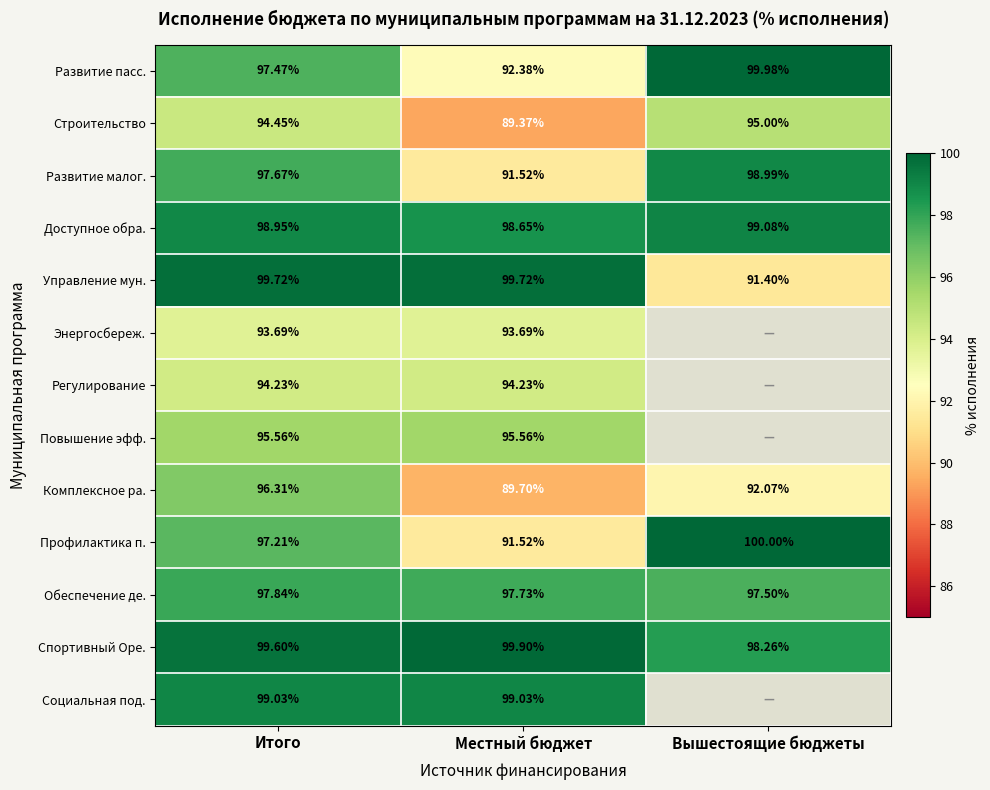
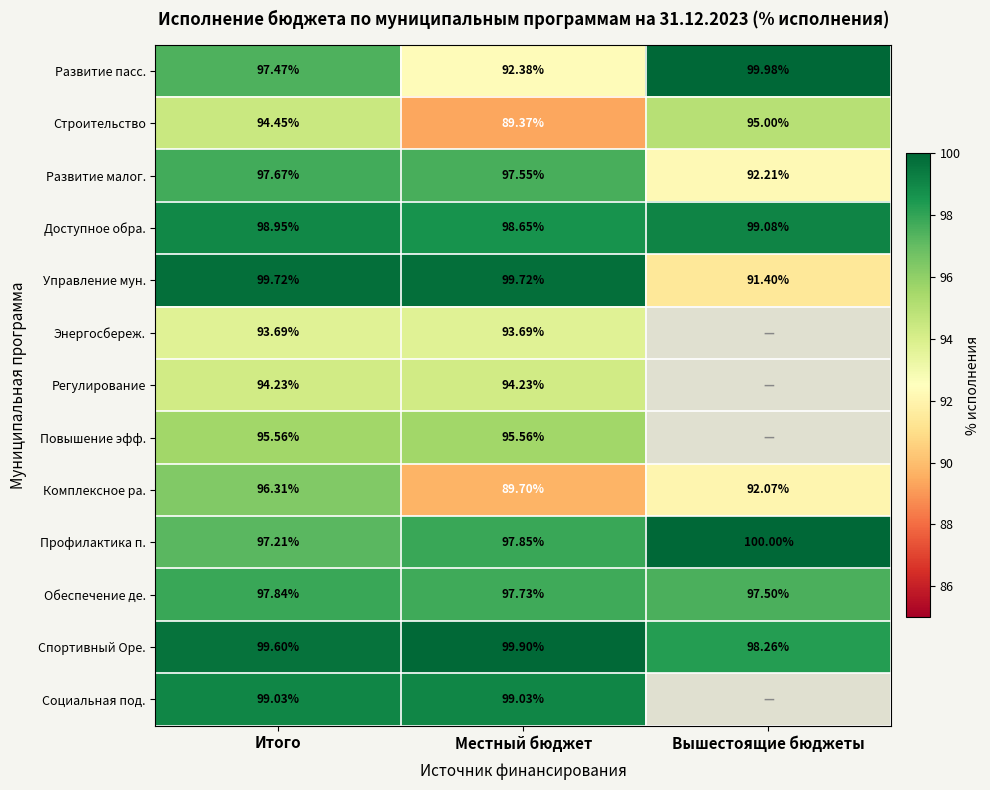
Развитие малог., Местный бюджет: 91.52% -> 97.55%
Развитие малог., Вышестоящие бюджеты: 98.99% -> 92.21%
Профилактика п., Местный бюджет: 91.52% -> 97.85%
